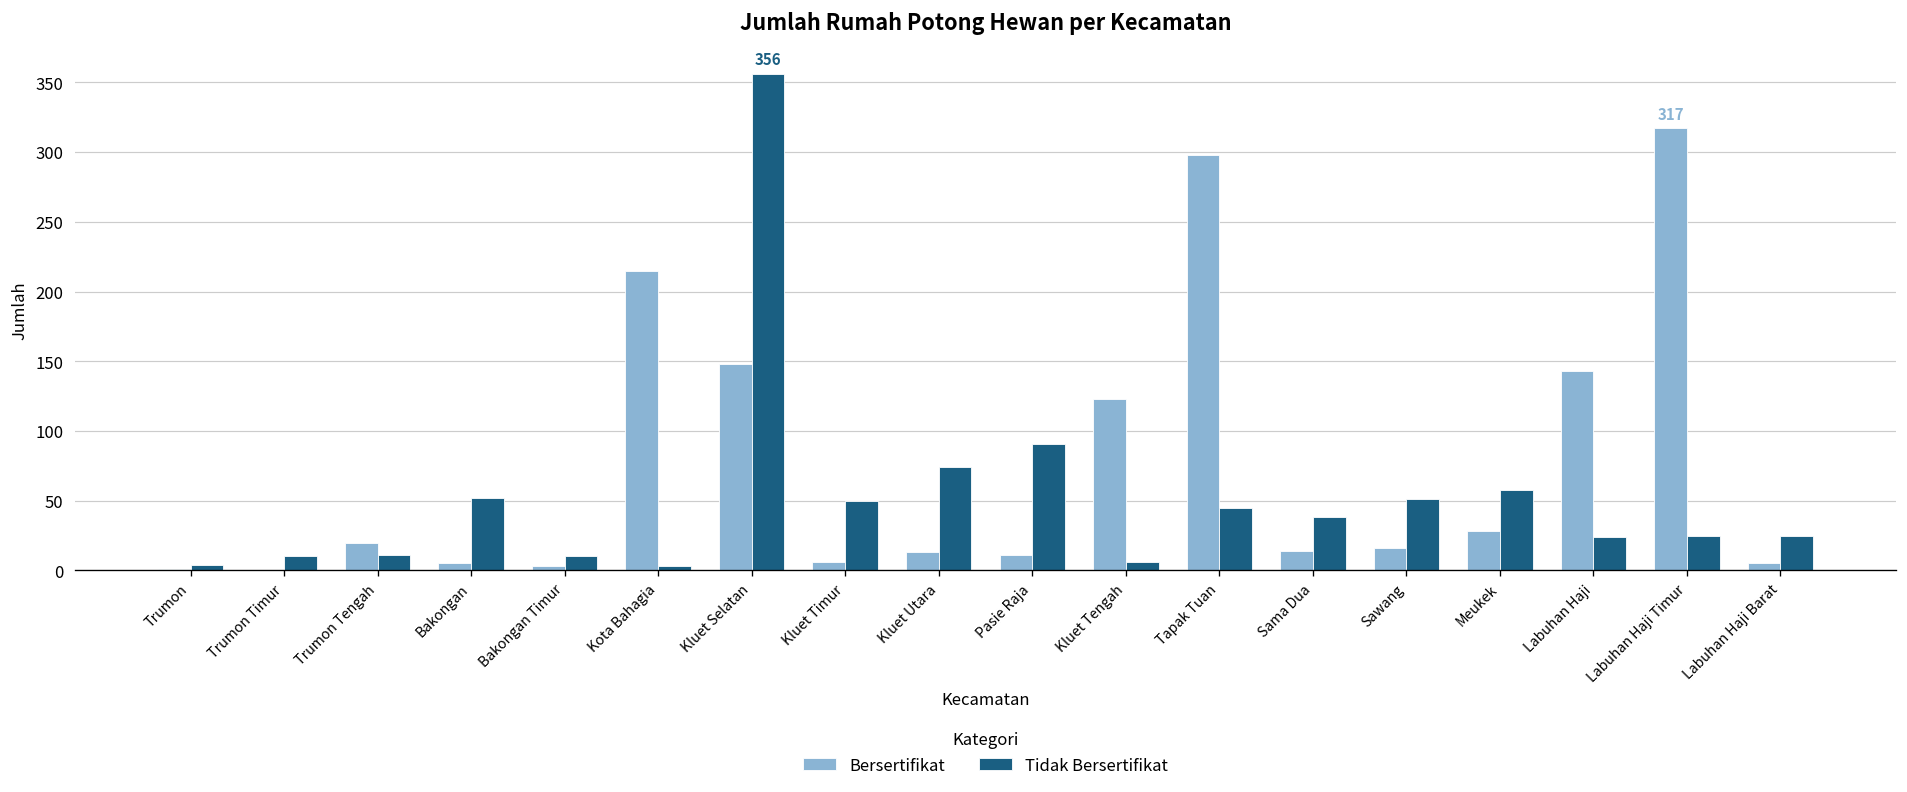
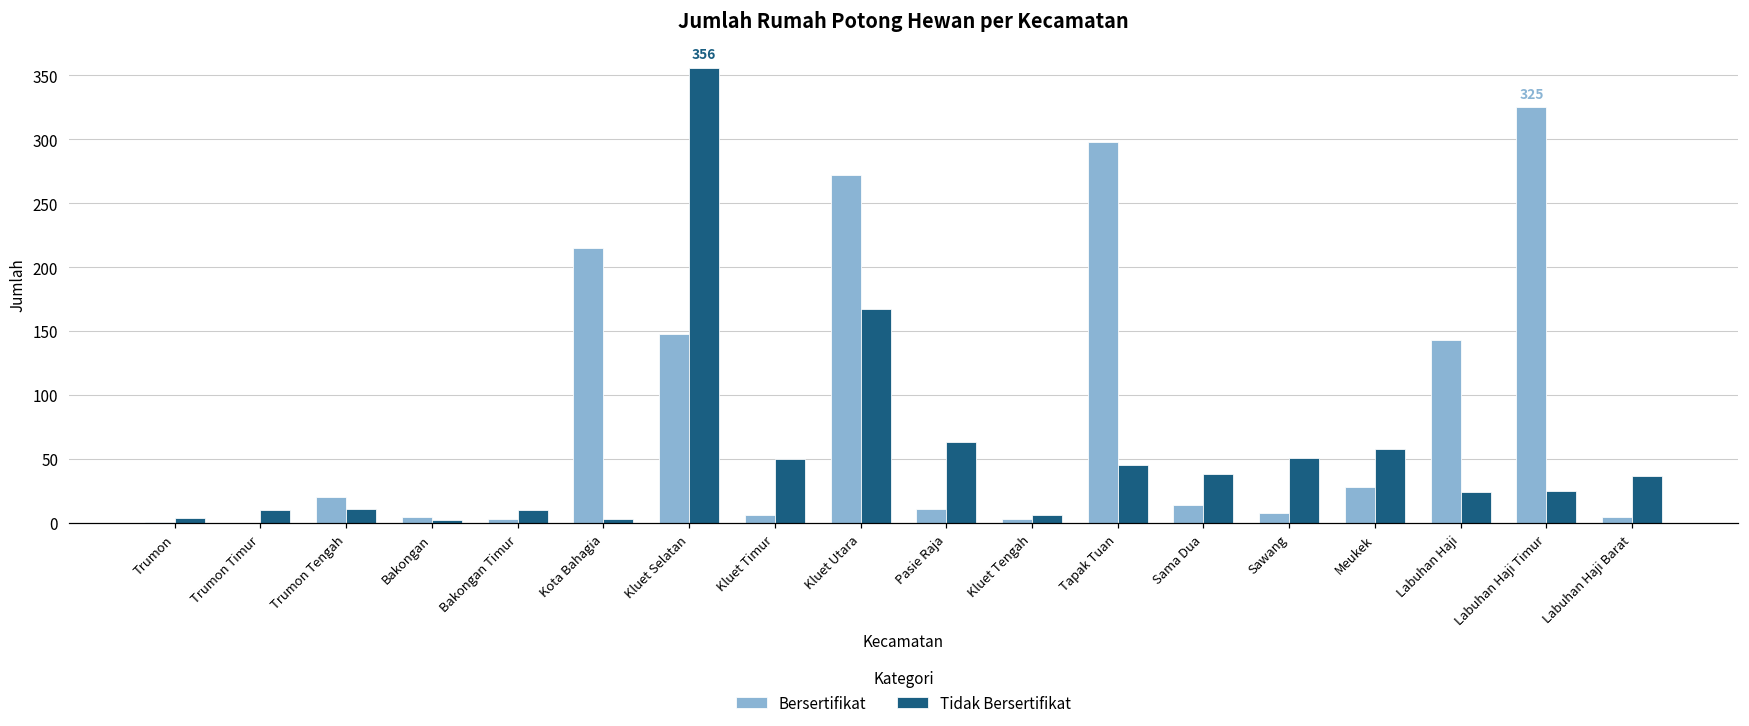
Tidak Bersertifikat, Bakongan: 52 -> 2
Bersertifikat, Kluet Utara: 13 -> 272
Tidak Bersertifikat, Kluet Utara: 74 -> 167
Tidak Bersertifikat, Pasie Raja: 91 -> 63
Bersertifikat, Kluet Tengah: 123 -> 3
Bersertifikat, Sawang: 16 -> 8
Bersertifikat, Labuhan Haji Timur: 317 -> 325
Tidak Bersertifikat, Labuhan Haji Barat: 25 -> 37
